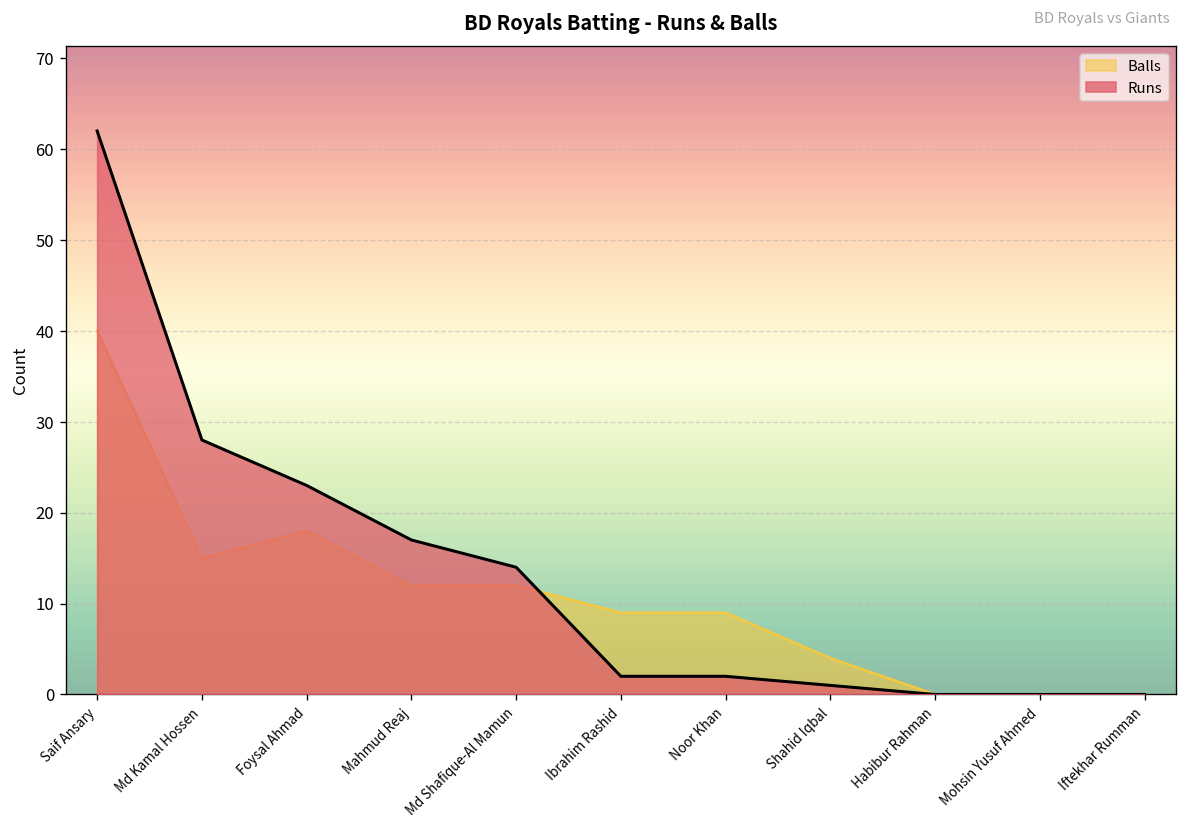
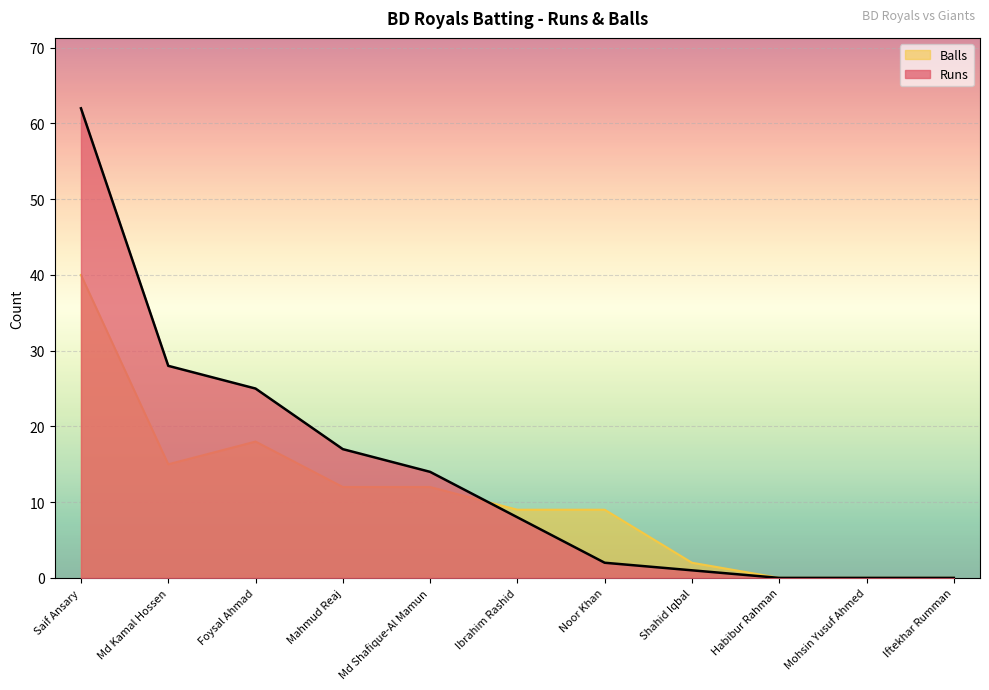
Runs, Foysal Ahmad: 23 -> 25
Runs, Ibrahim Rashid: 2 -> 8
Balls, Shahid Iqbal: 4 -> 2
